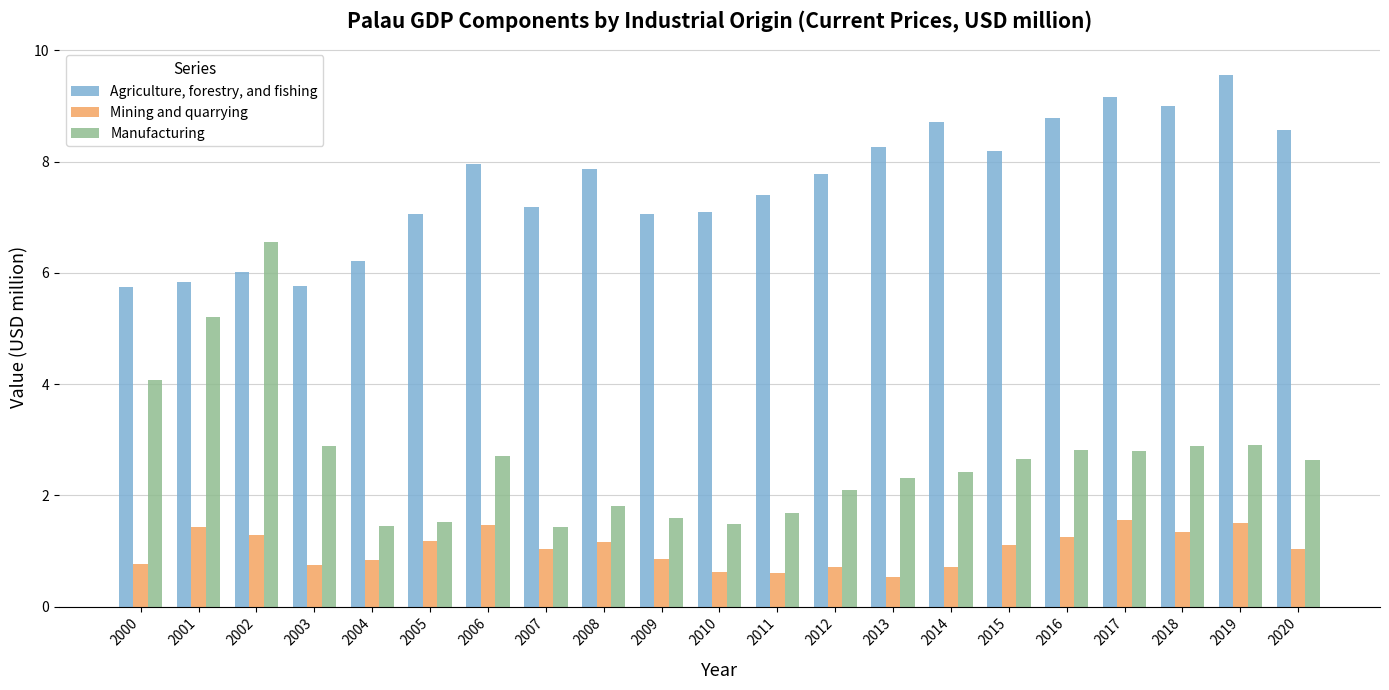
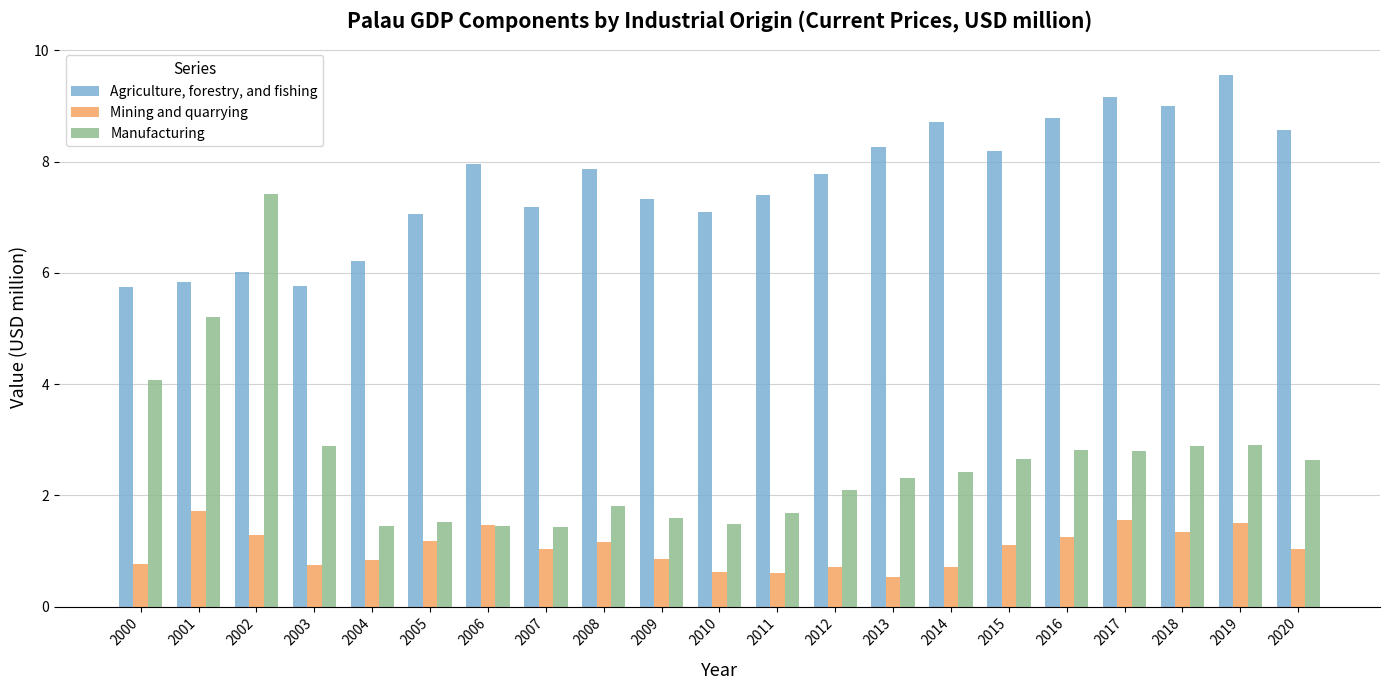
Mining and quarrying, 2001: 1.4 -> 1.7
Manufacturing, 2002: 6.6 -> 7.4
Manufacturing, 2006: 2.7 -> 1.5
Agriculture, forestry, and fishing, 2009: 7.0 -> 7.3
